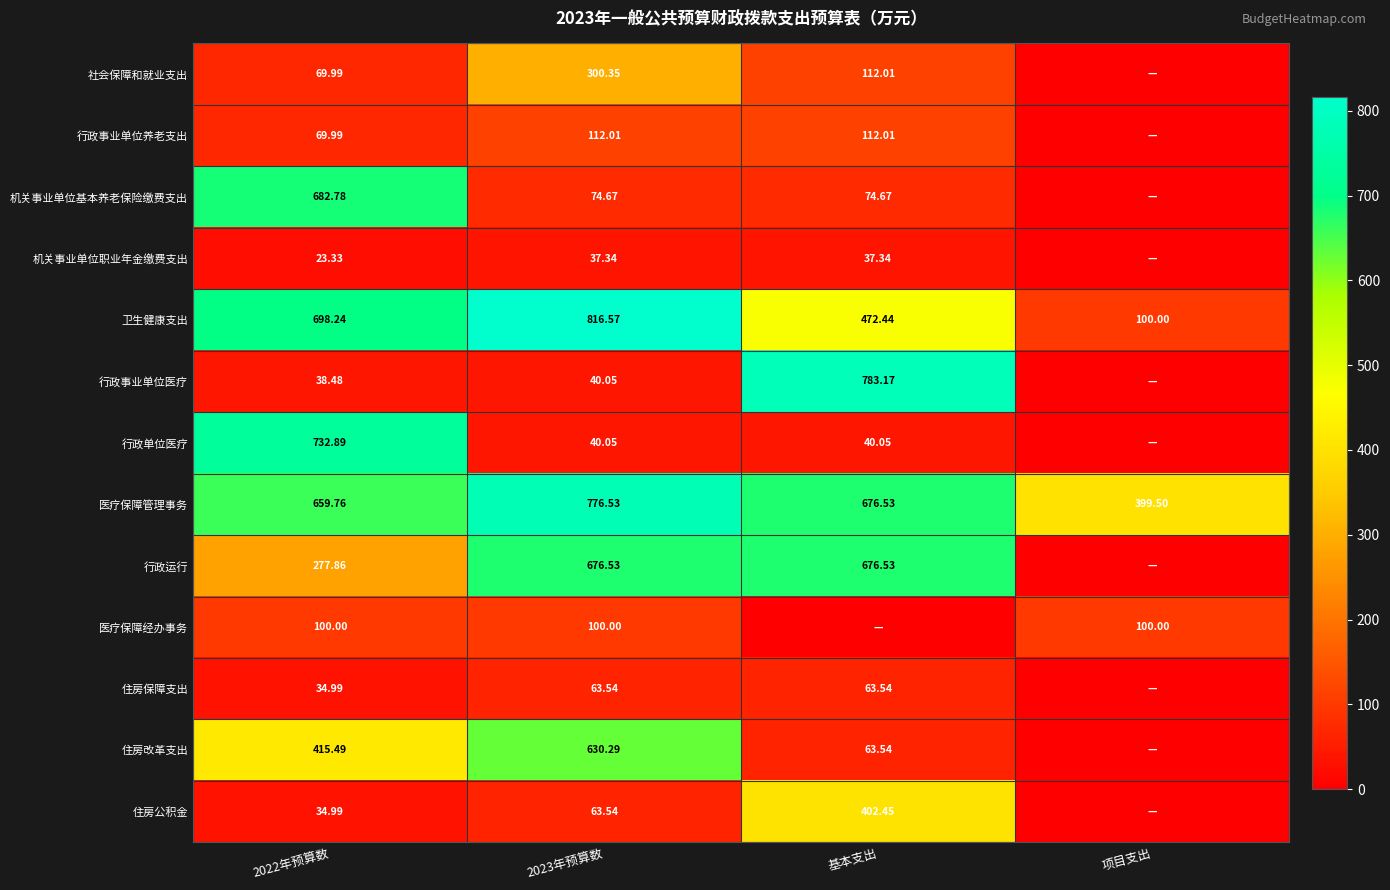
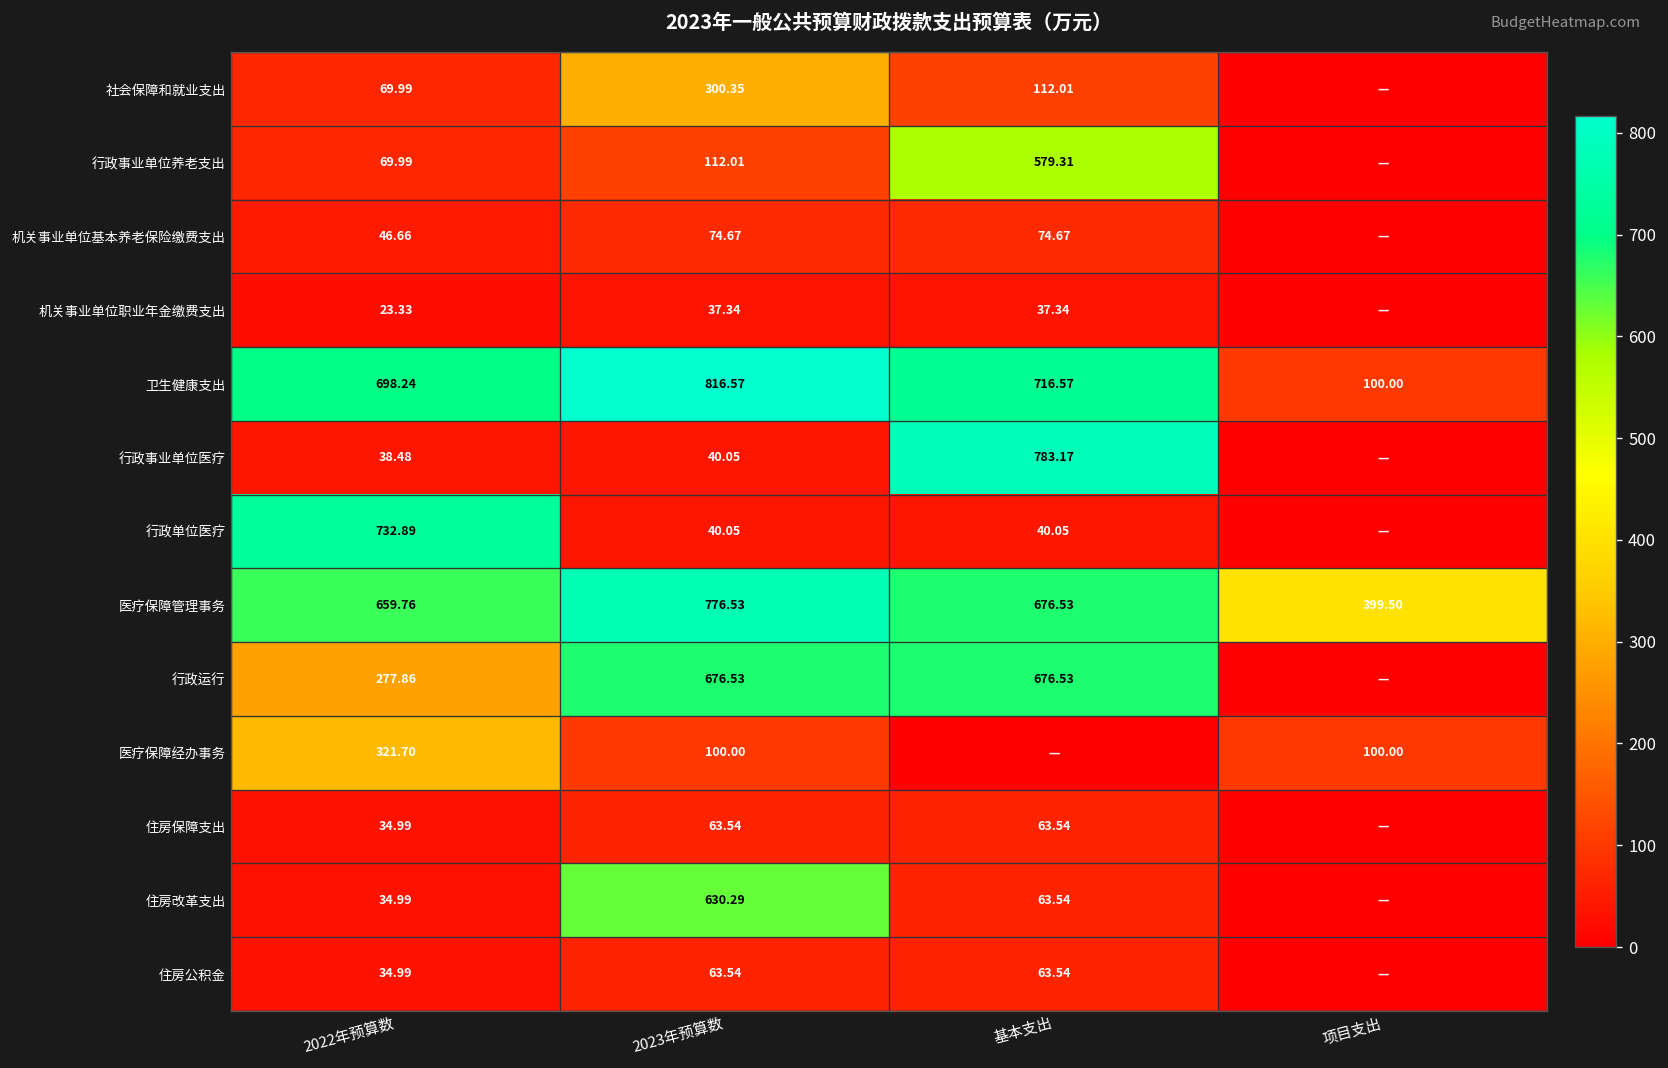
行政事业单位养老支出, 基本支出: 112.01 -> 579.31
机关事业单位基本养老保险缴费支出, 2022年预算数: 682.78 -> 46.66
卫生健康支出, 基本支出: 472.44 -> 716.57
医疗保障经办事务, 2022年预算数: 100.00 -> 321.70
住房改革支出, 2022年预算数: 415.49 -> 34.99
住房公积金, 基本支出: 402.45 -> 63.54
